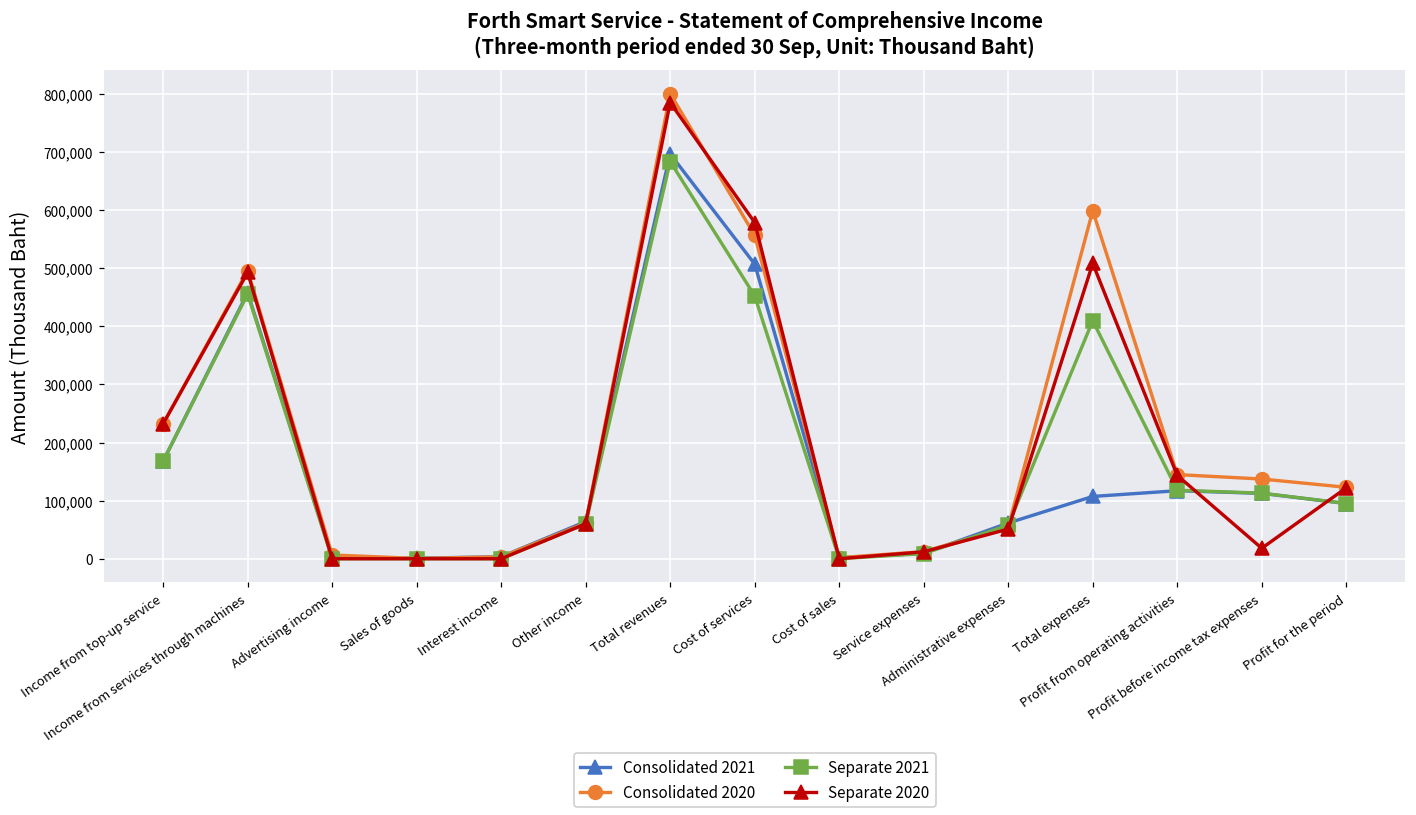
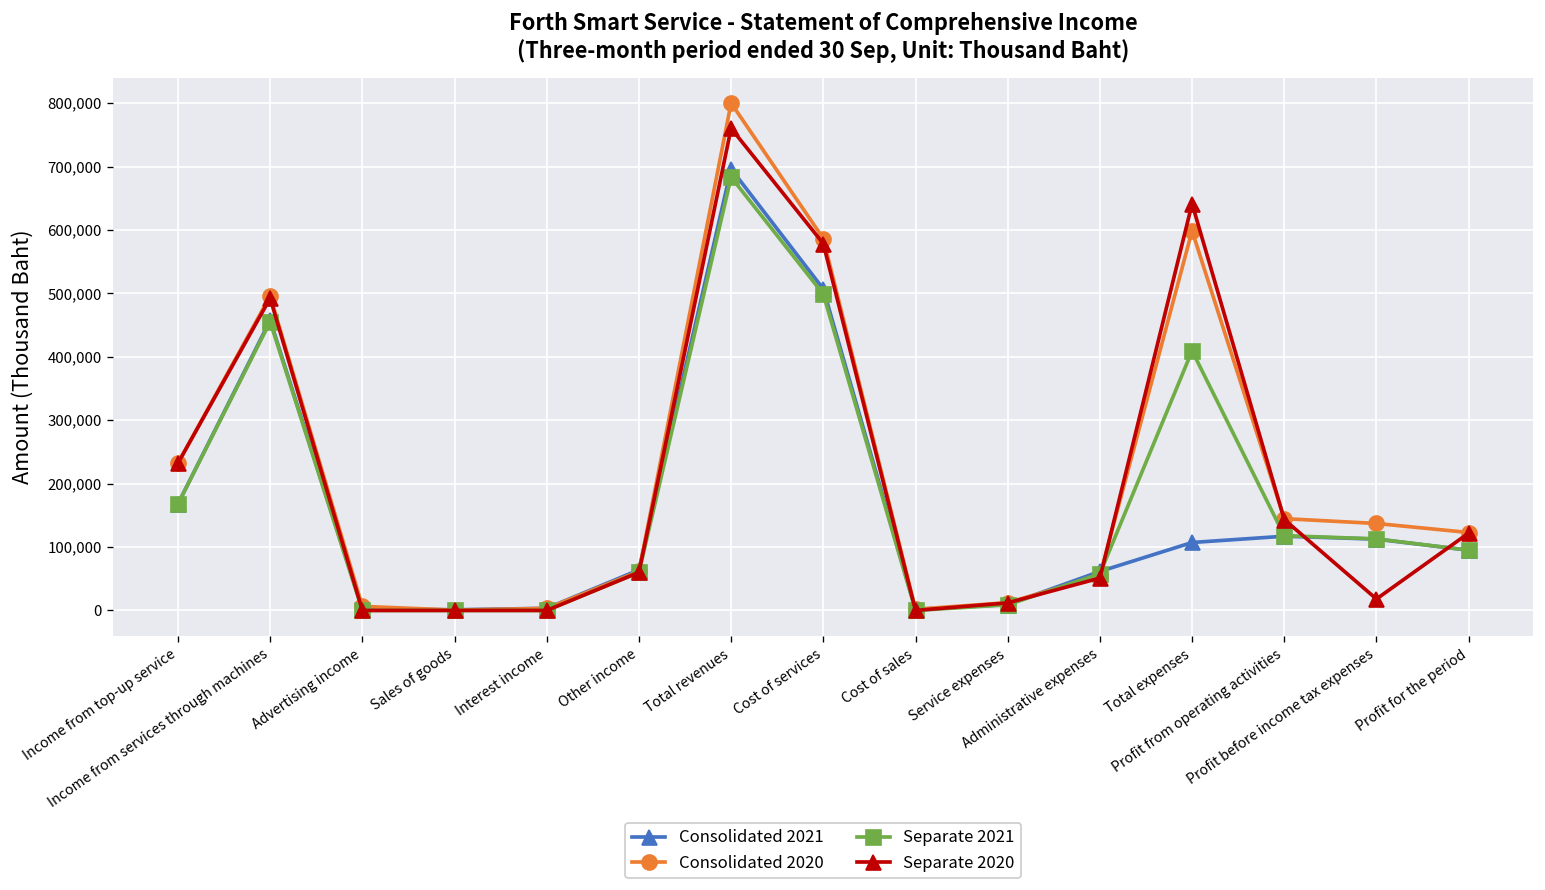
Separate 2020, Total revenues: 780,000 -> 760,000
Consolidated 2020, Cost of services: 560,000 -> 590,000
Separate 2021, Cost of services: 450,000 -> 500,000
Separate 2020, Total expenses: 510,000 -> 640,000
